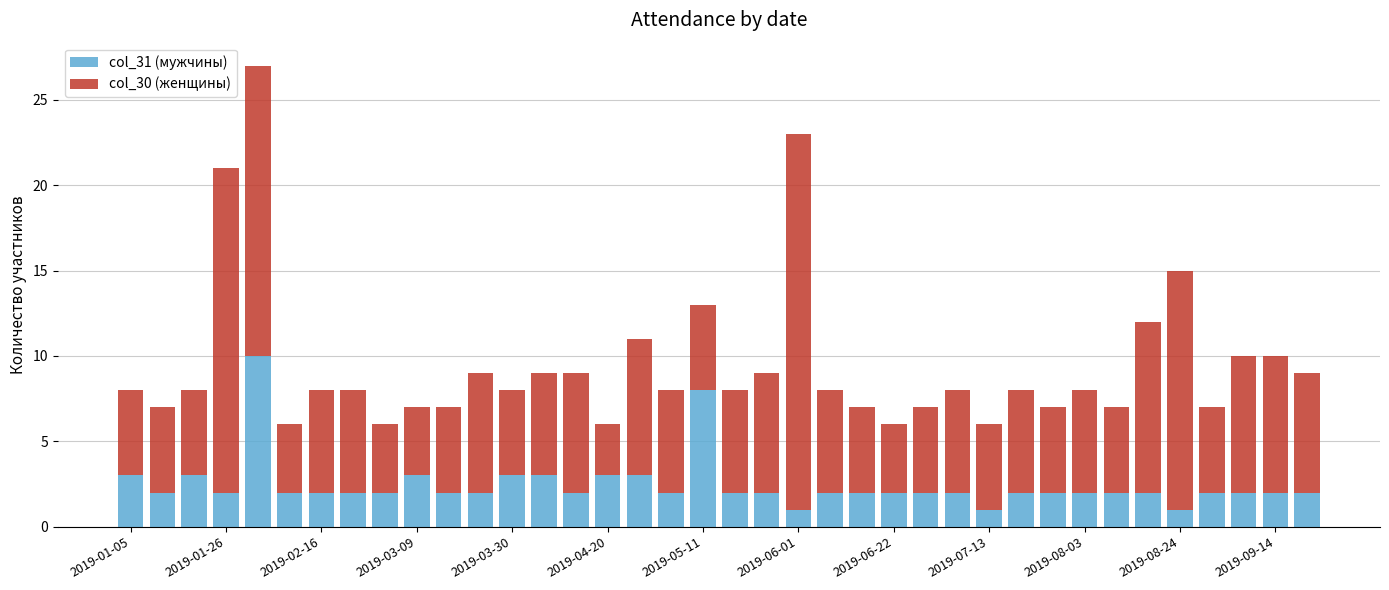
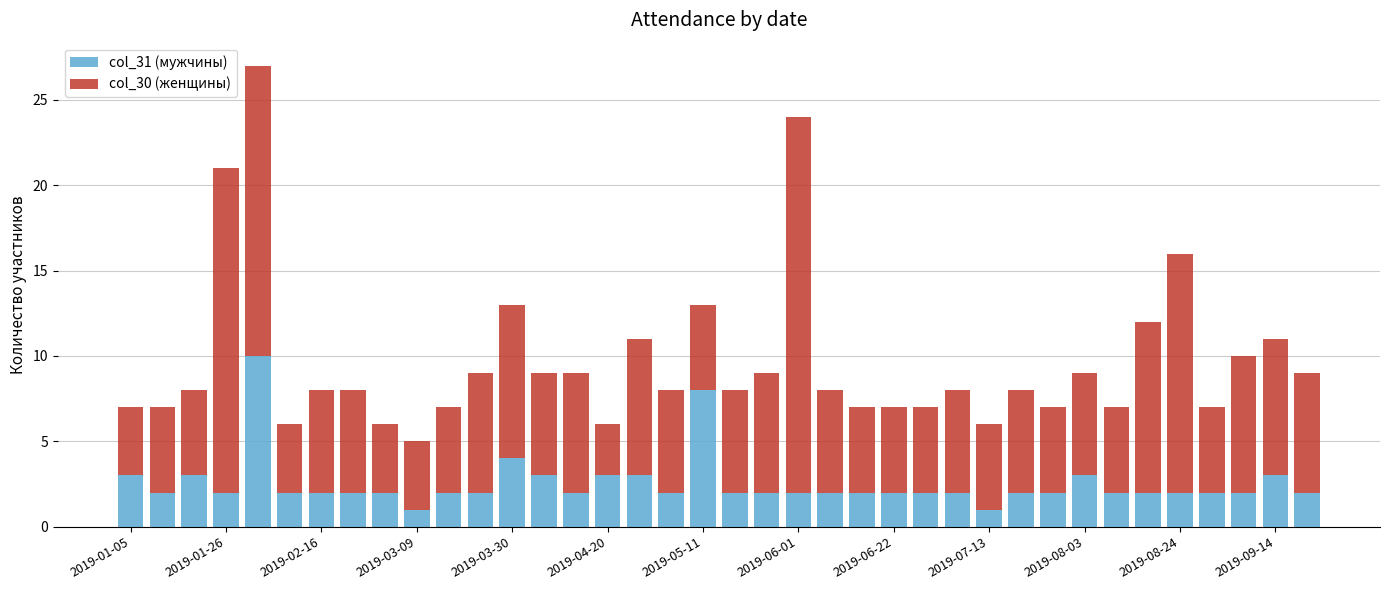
col_30 (женщины), 2019-01-05: 5 -> 4
col_31 (мужчины), 2019-03-09: 3 -> 1
col_31 (мужчины), 2019-03-30: 3 -> 4
col_30 (женщины), 2019-03-30: 5 -> 9
col_31 (мужчины), 2019-06-01: 1 -> 2
col_30 (женщины), 2019-06-22: 4 -> 5
col_31 (мужчины), 2019-08-03: 2 -> 3
col_31 (мужчины), 2019-08-24: 1 -> 2
col_31 (мужчины), 2019-09-14: 2 -> 3
